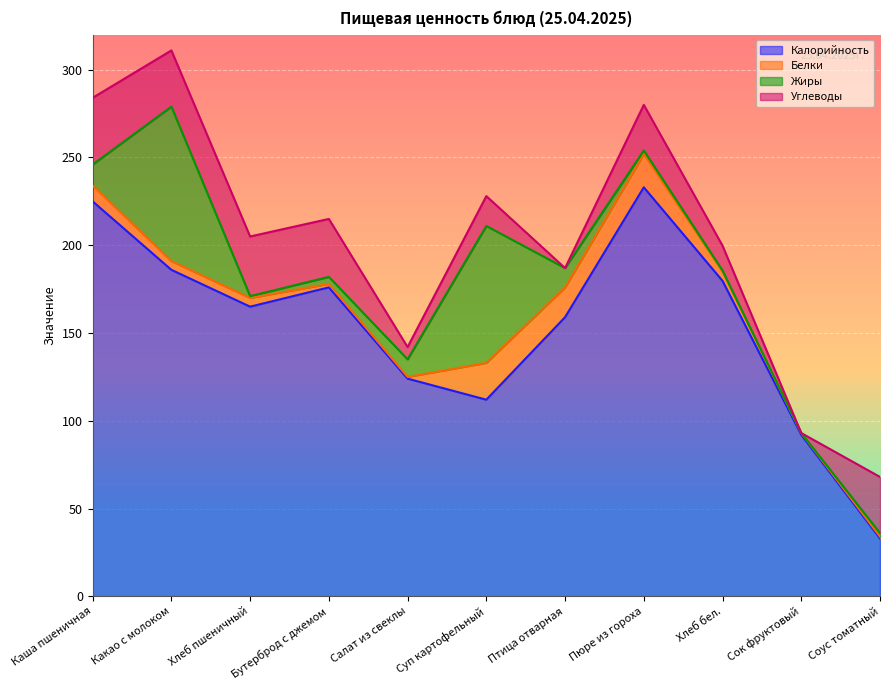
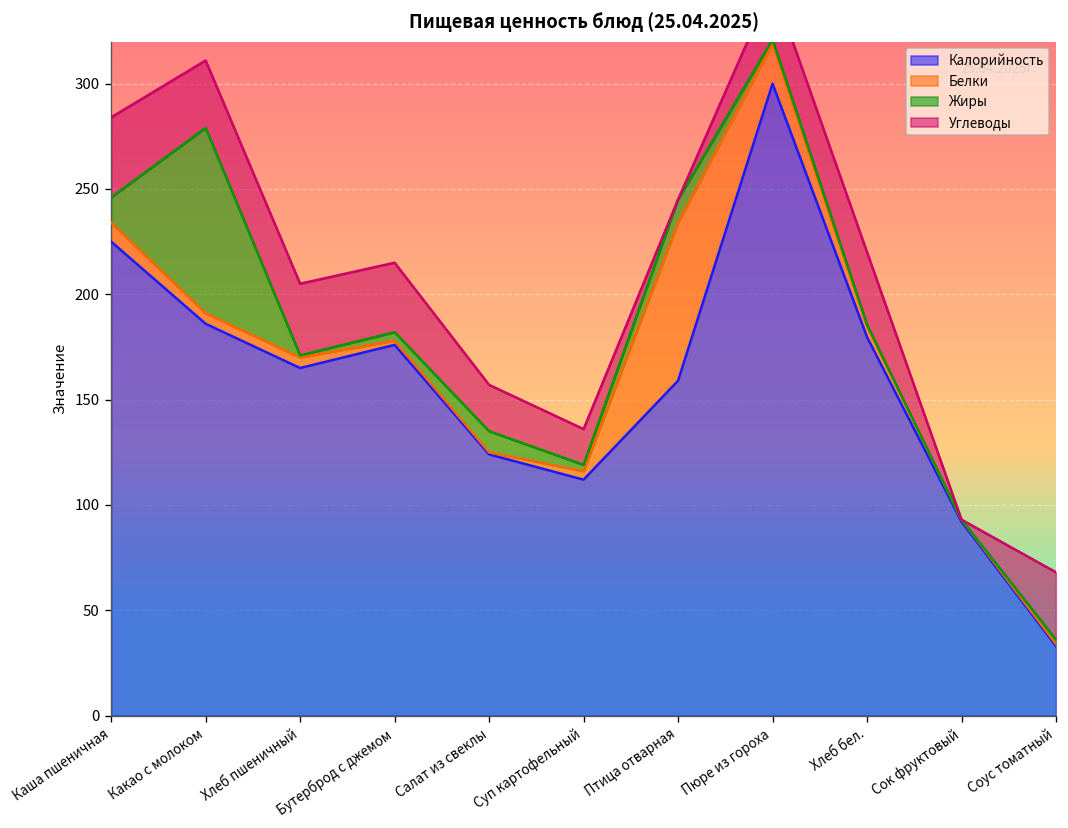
Углеводы, Салат из свеклы: 7 -> 22
Белки, Суп картофельный: 21 -> 4
Жиры, Суп картофельный: 78 -> 3
Белки, Птица отварная: 17 -> 75
Калорийность, Пюре из гороха: 233 -> 300
Углеводы, Хлеб бел.: 14 -> 34
